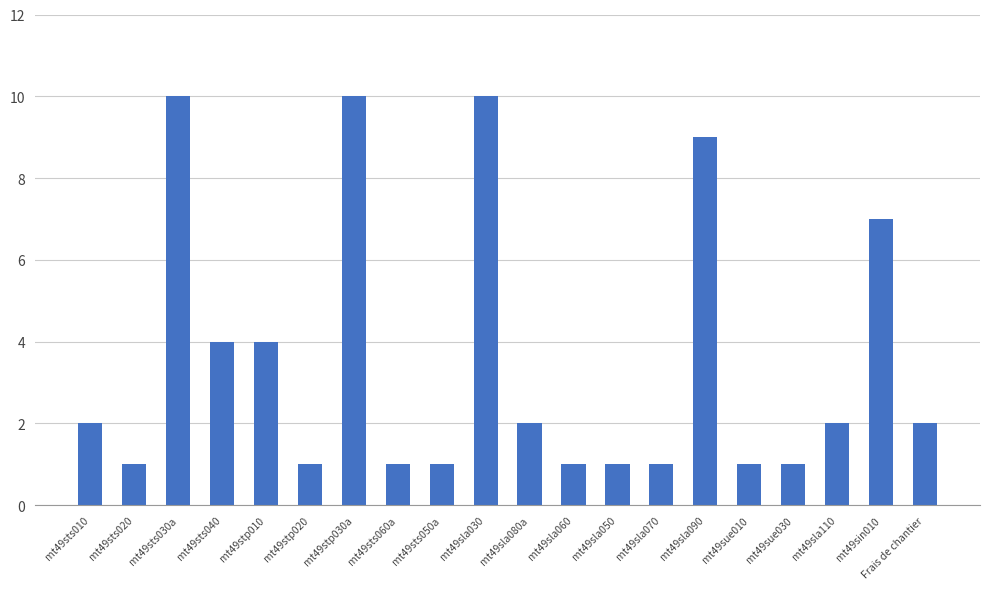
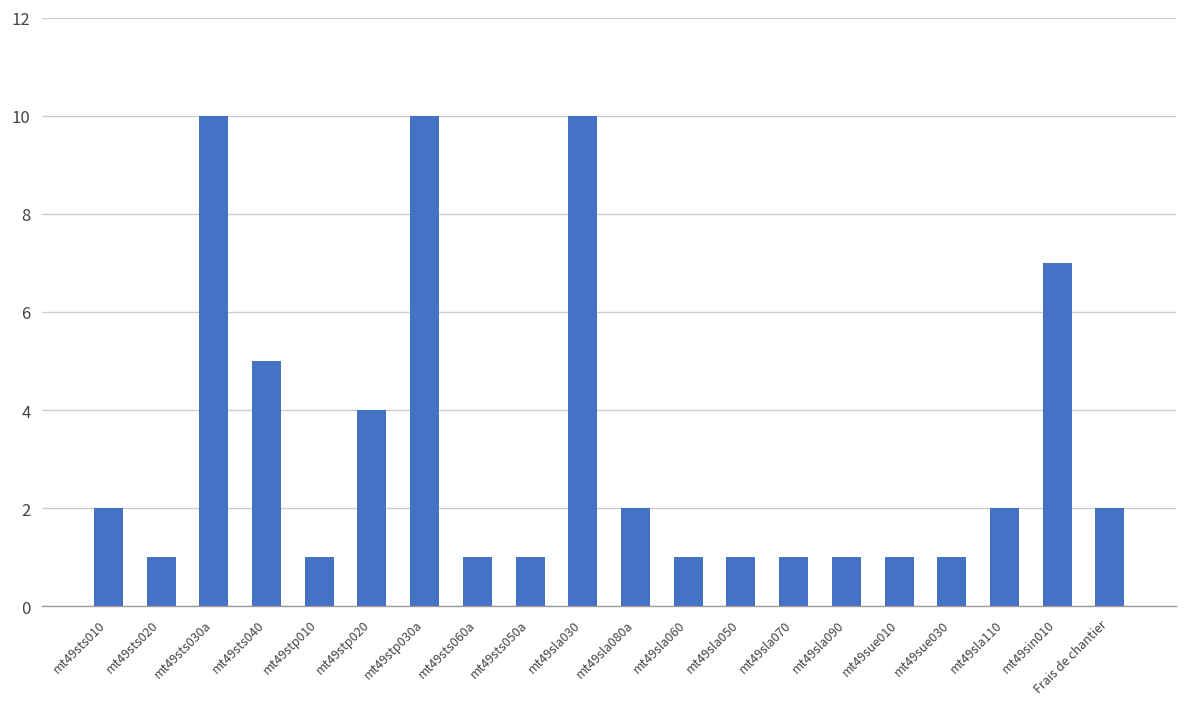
mt49sts040: 4 -> 5
mt49stp010: 4 -> 1
mt49stp020: 1 -> 4
mt49sla090: 9 -> 1
